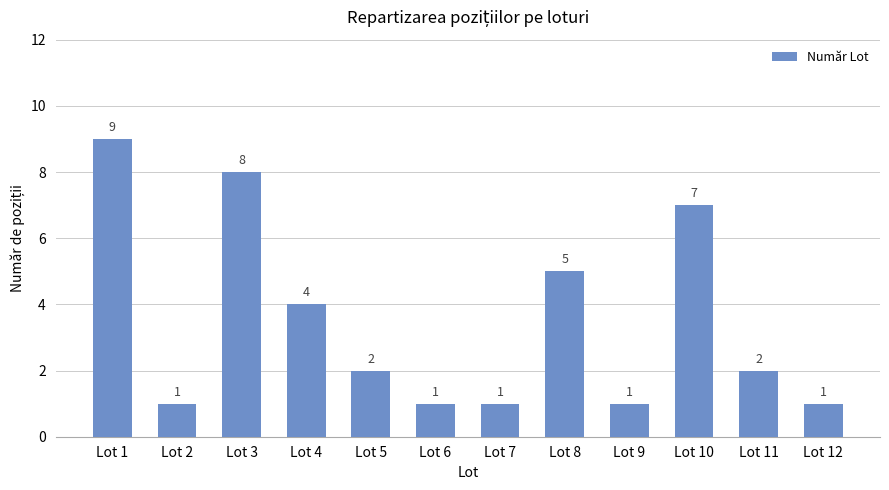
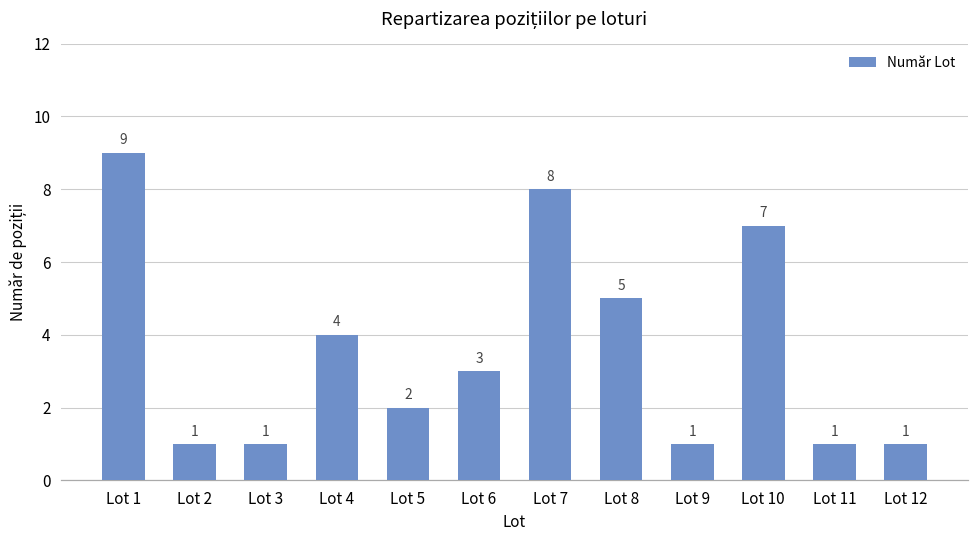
Lot 3: 8 -> 1
Lot 6: 1 -> 3
Lot 7: 1 -> 8
Lot 11: 2 -> 1
